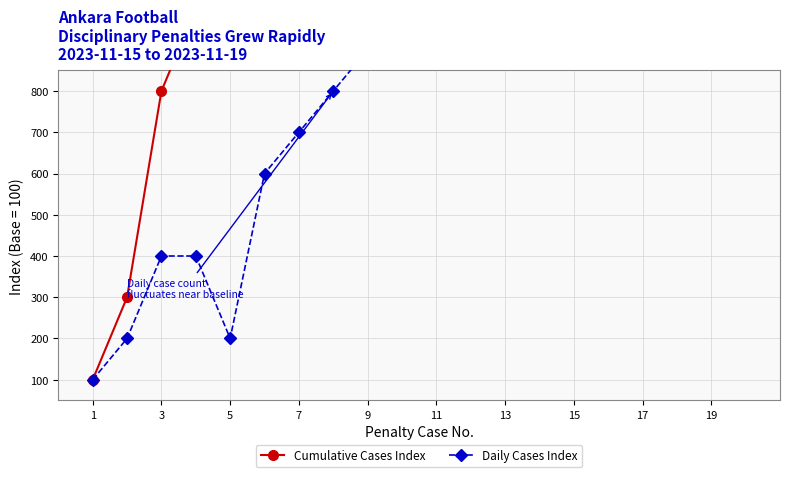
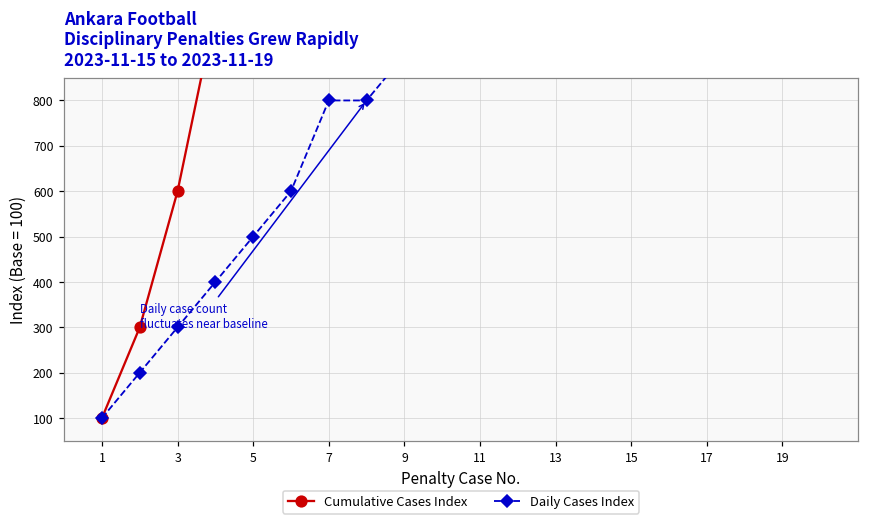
Cumulative Cases Index, 3: 800 -> 600
Daily Cases Index, 3: 400 -> 300
Daily Cases Index, 5: 200 -> 500
Daily Cases Index, 7: 700 -> 800
